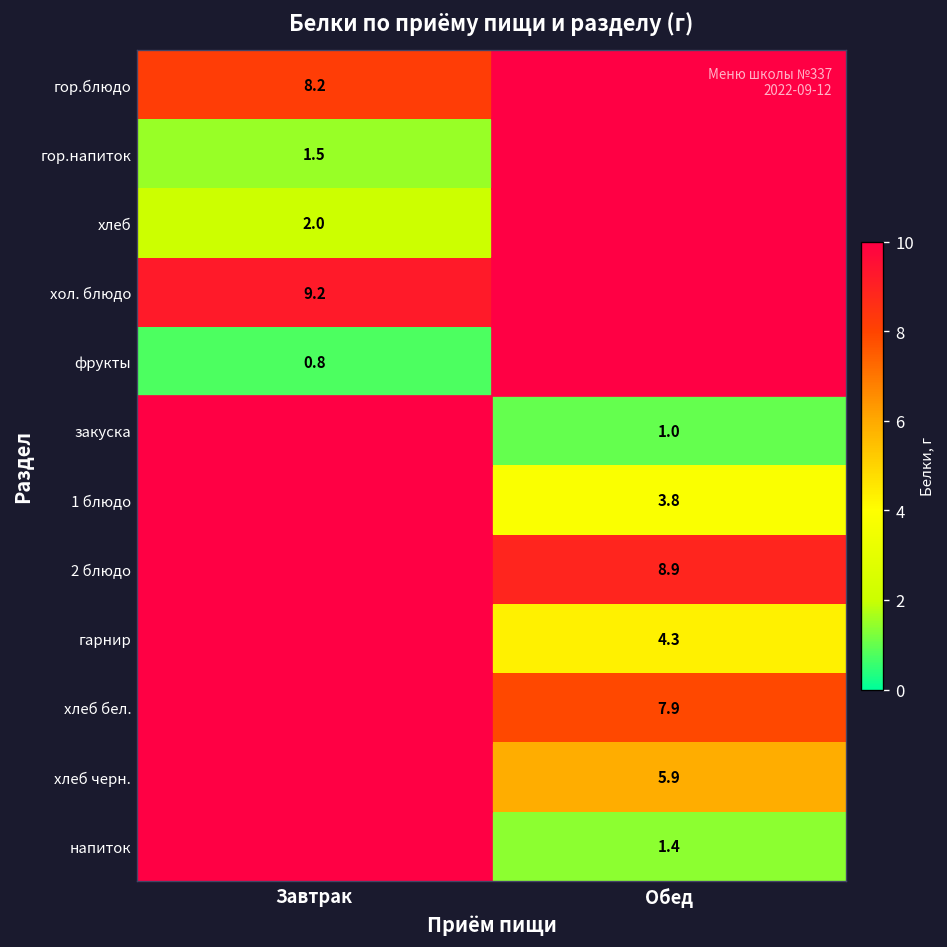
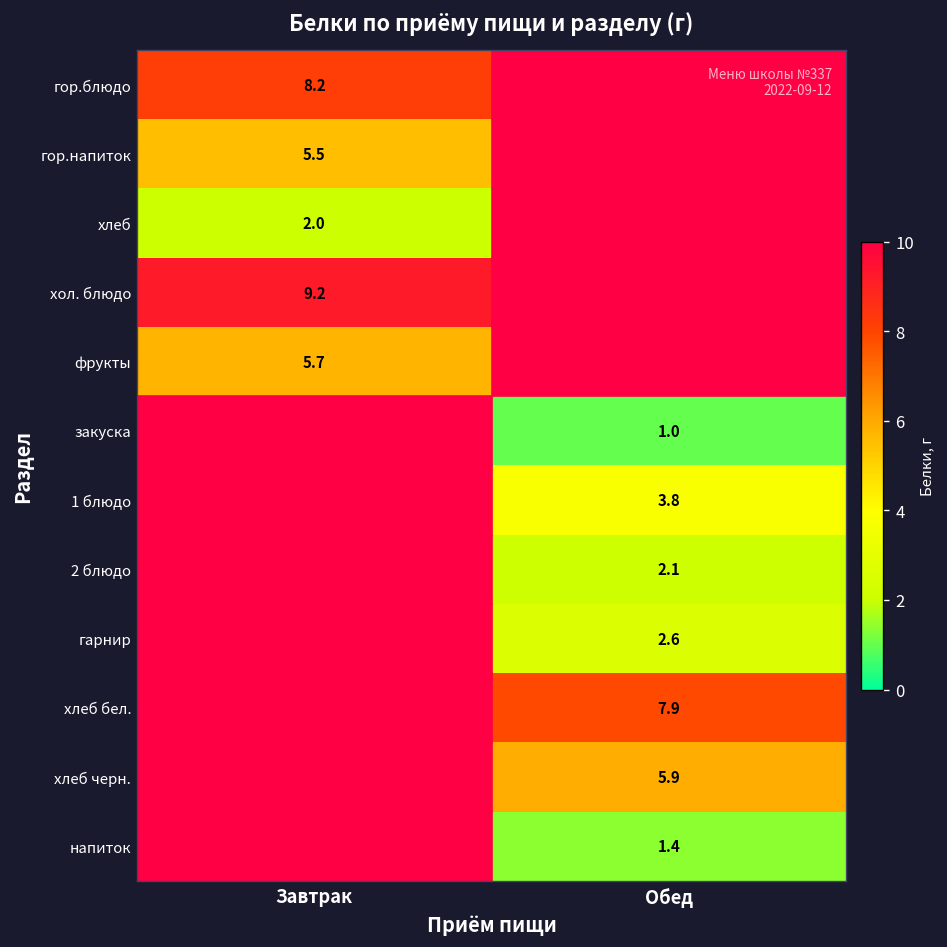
гор.напиток, Завтрак: 1.5 -> 5.5
фрукты, Завтрак: 0.8 -> 5.7
2 блюдо, Обед: 8.9 -> 2.1
гарнир, Обед: 4.3 -> 2.6
